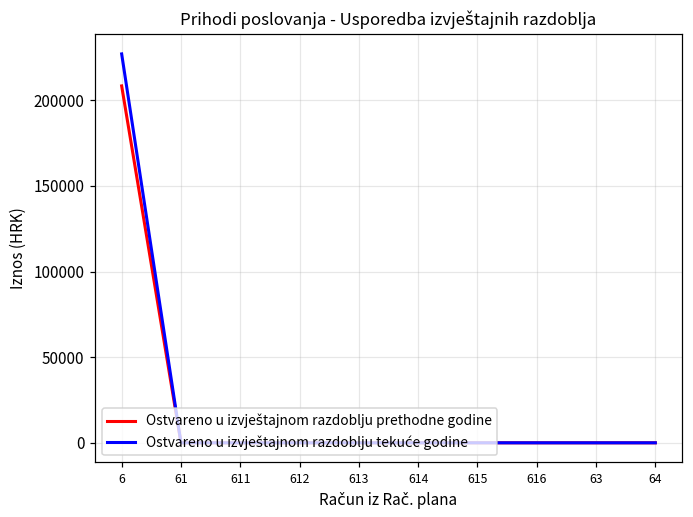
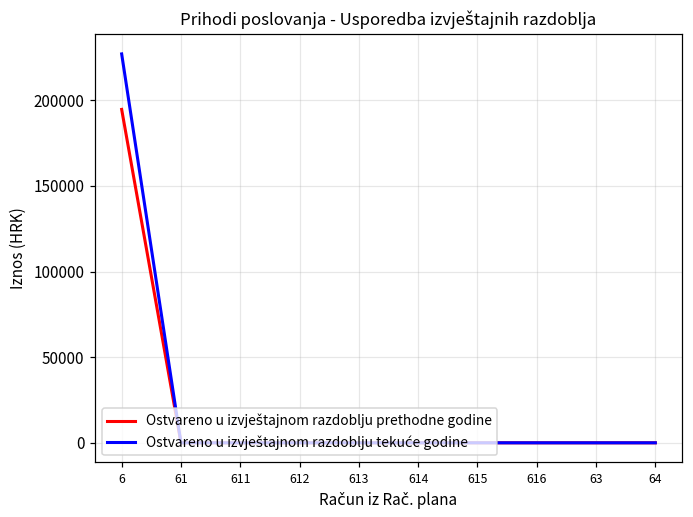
Ostvareno u izvještajnom razdoblju prethodne godine, 6: 208000 -> 195000
